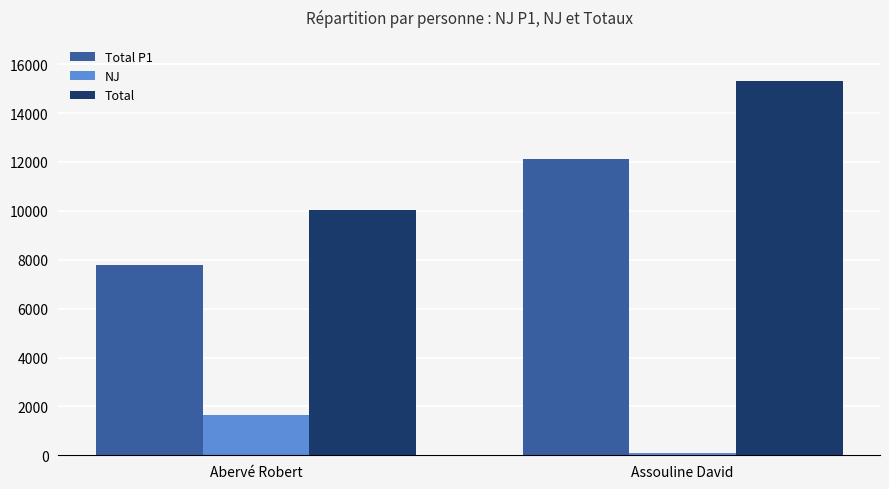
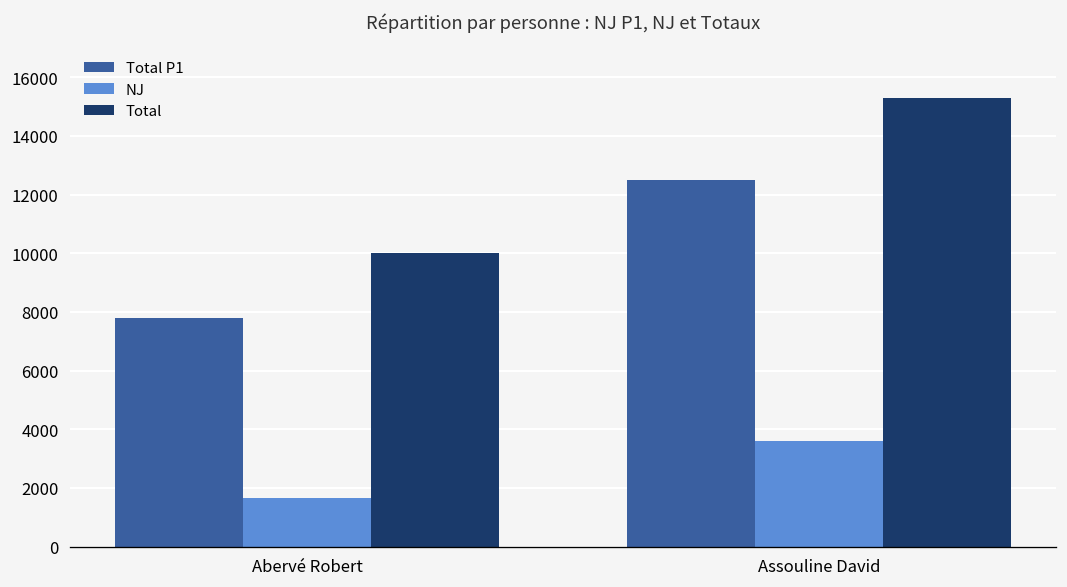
Total P1, Assouline David: 12100 -> 12500
NJ, Assouline David: 100 -> 3600
